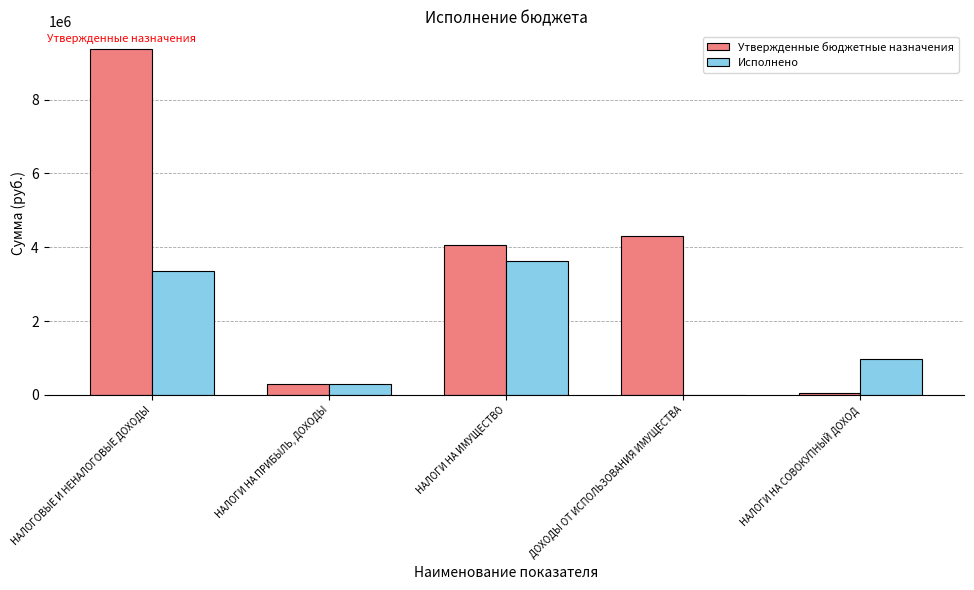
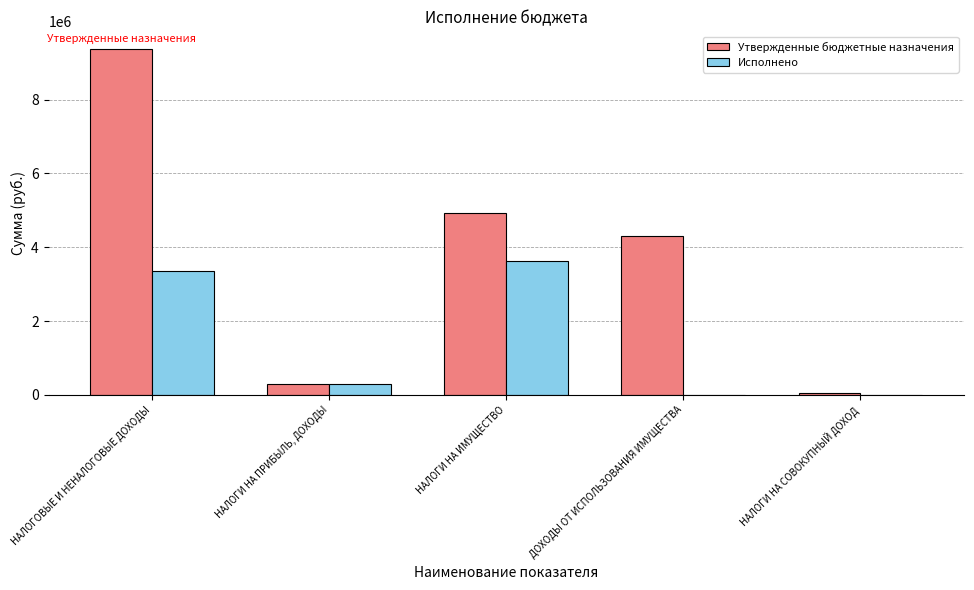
Утвержденные бюджетные назначения, НАЛОГИ НА ИМУЩЕСТВО: 4100000 -> 4900000
Исполнено, НАЛОГИ НА СОВОКУПНЫЙ ДОХОД: 1000000 -> 0
